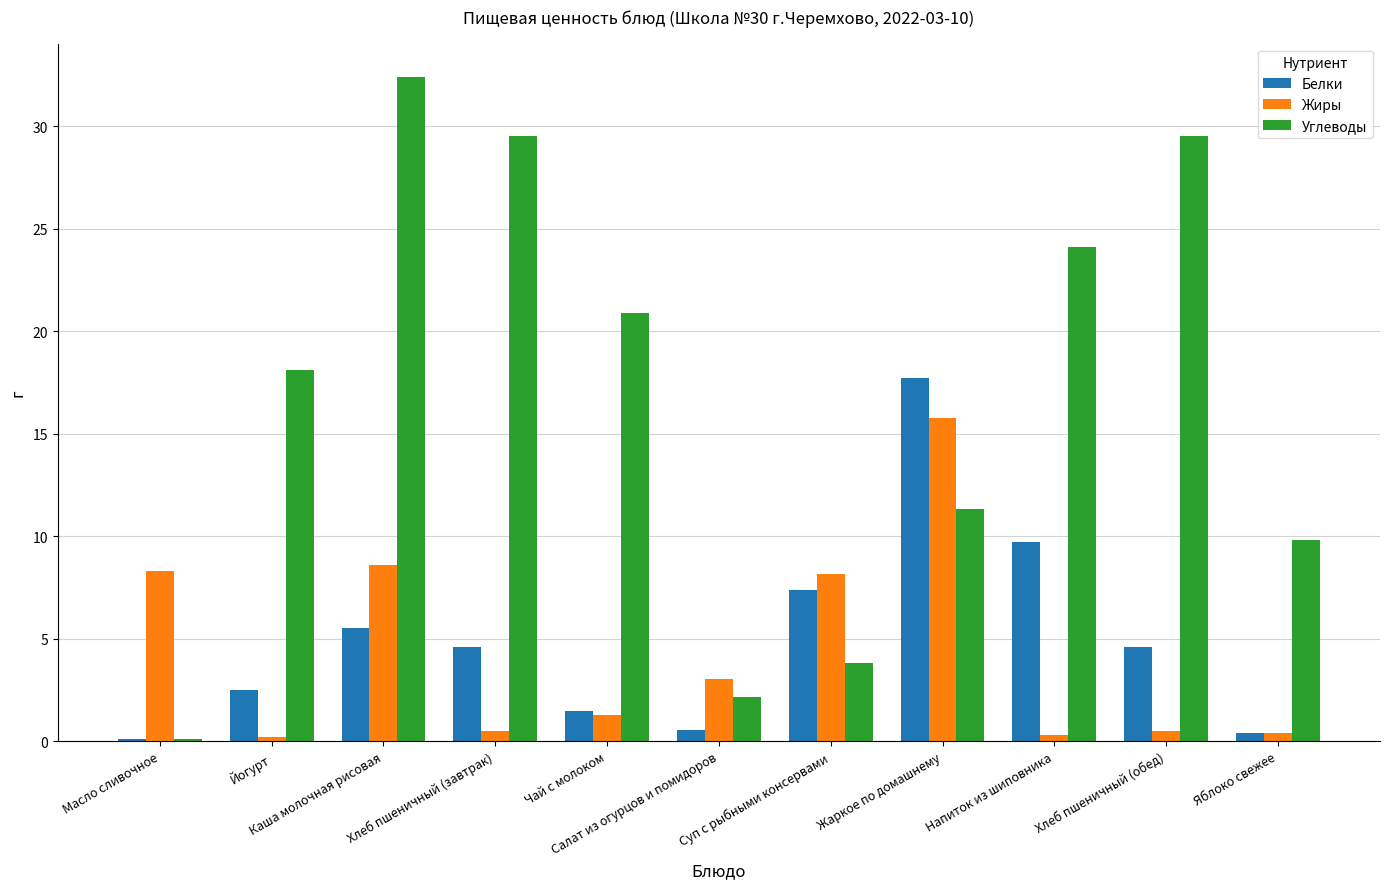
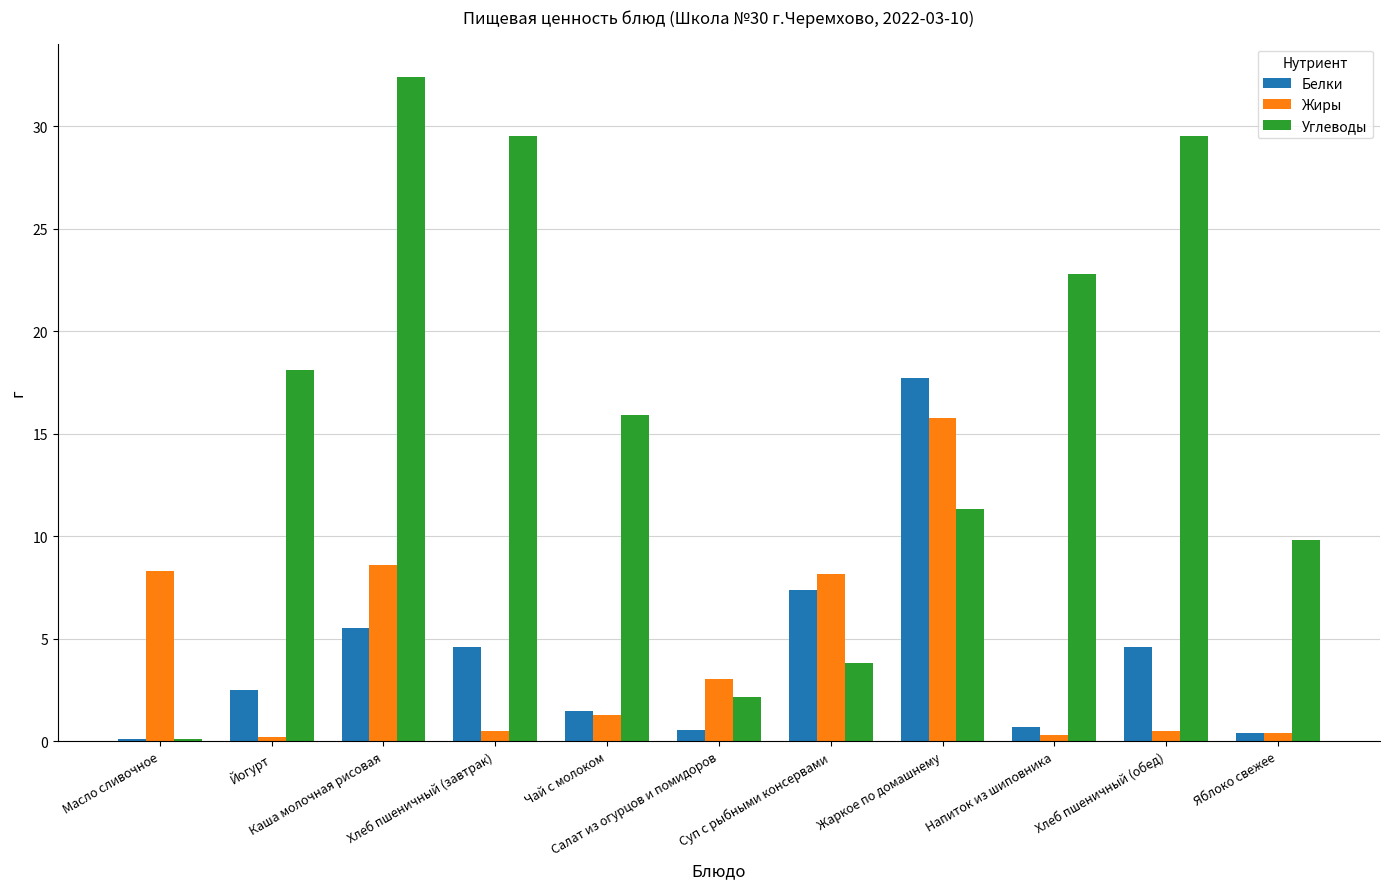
Углеводы, Чай с молоком: 20.9 -> 15.9
Белки, Напиток из шиповника: 9.7 -> 0.7
Углеводы, Напиток из шиповника: 24.1 -> 22.8
